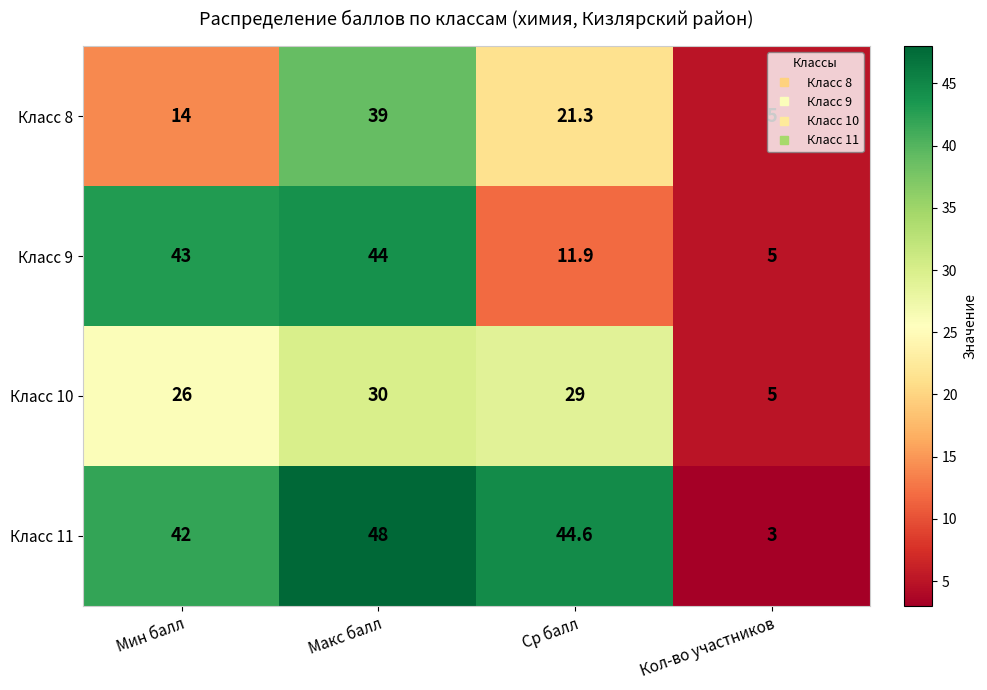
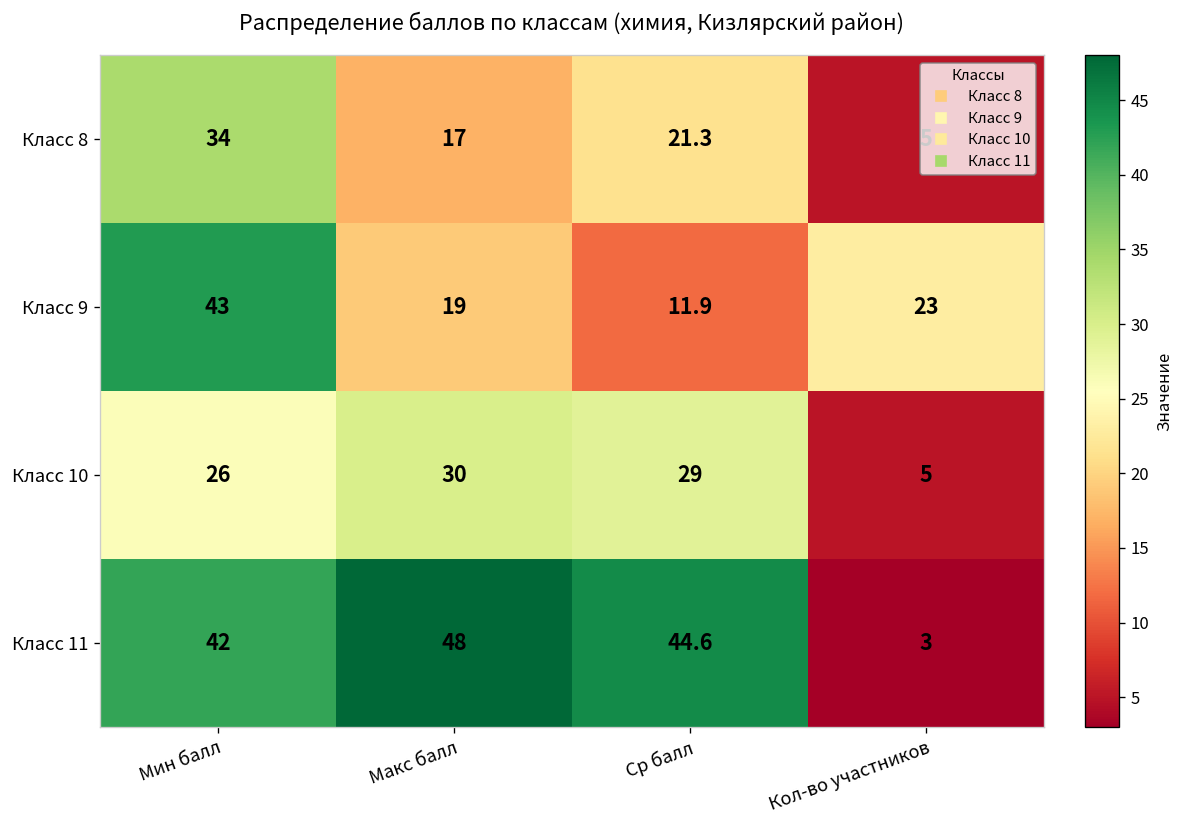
Класс 8, Мин балл: 14 -> 34
Класс 8, Макс балл: 39 -> 17
Класс 9, Макс балл: 44 -> 19
Класс 9, Кол-во участников: 5 -> 23
